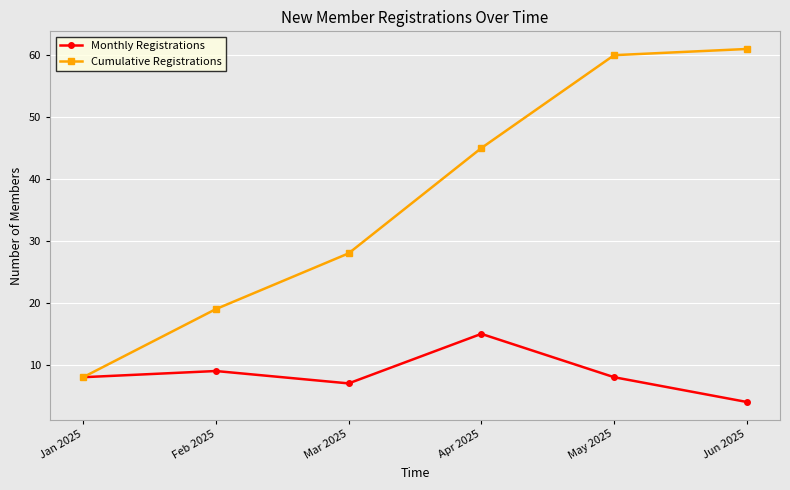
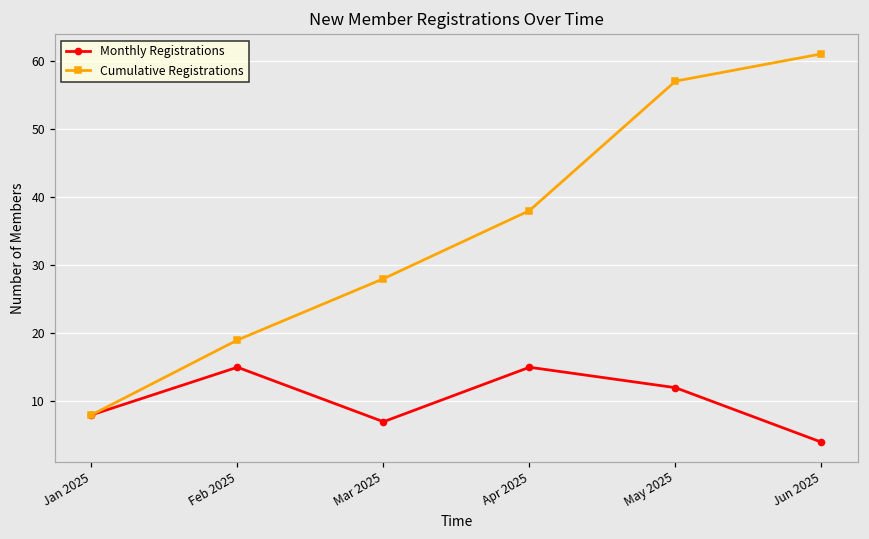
Monthly Registrations, Feb 2025: 9 -> 15
Cumulative Registrations, Apr 2025: 45 -> 38
Monthly Registrations, May 2025: 8 -> 12
Cumulative Registrations, May 2025: 60 -> 57
